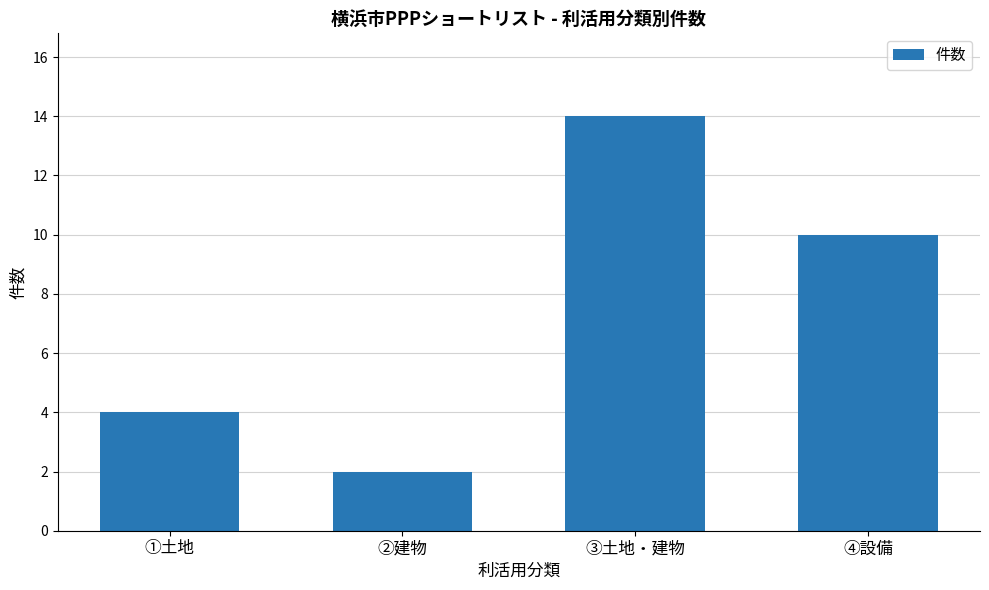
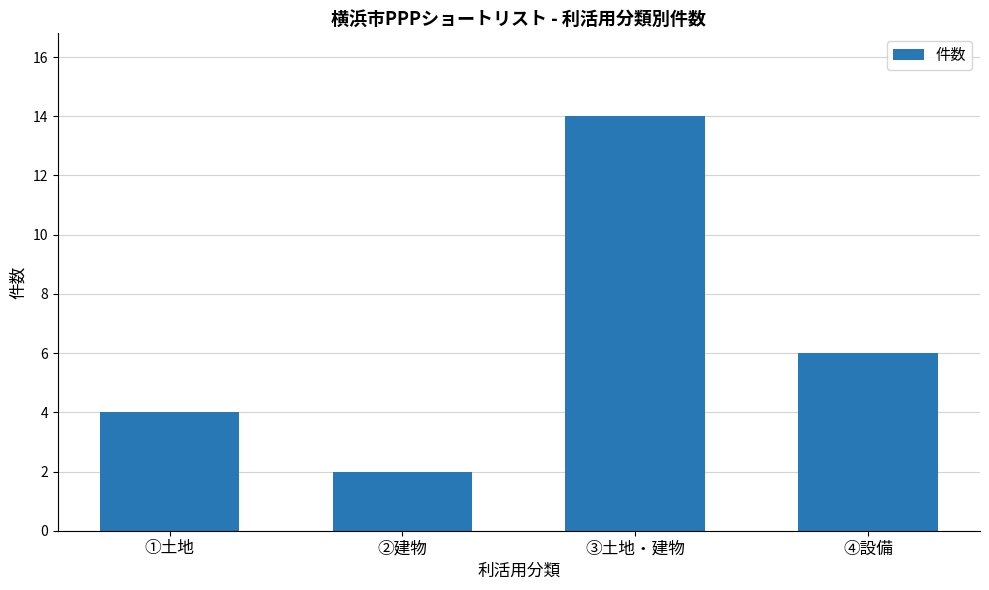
④設備: 10 -> 6
